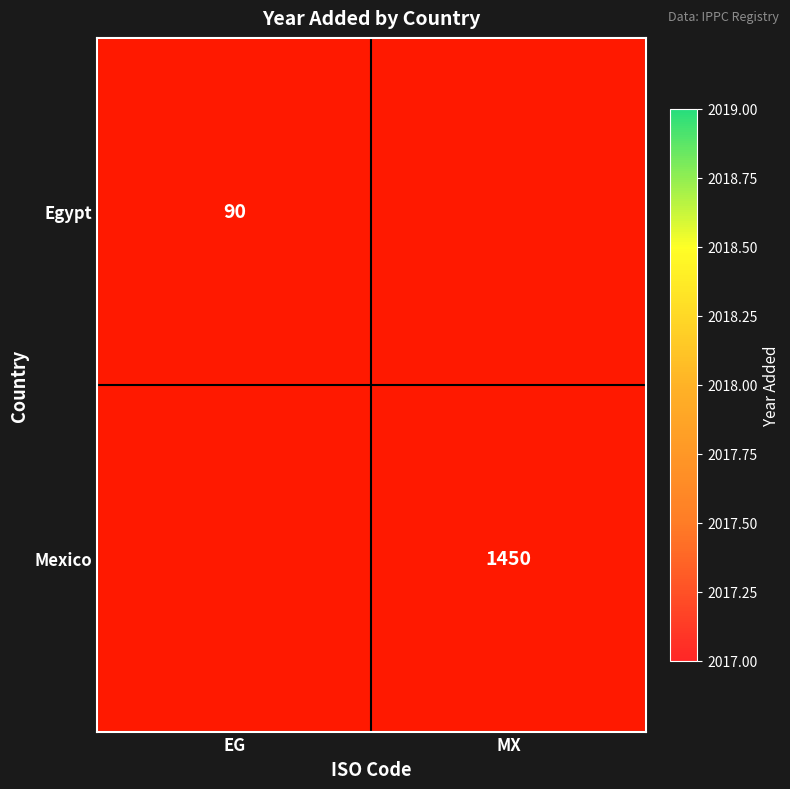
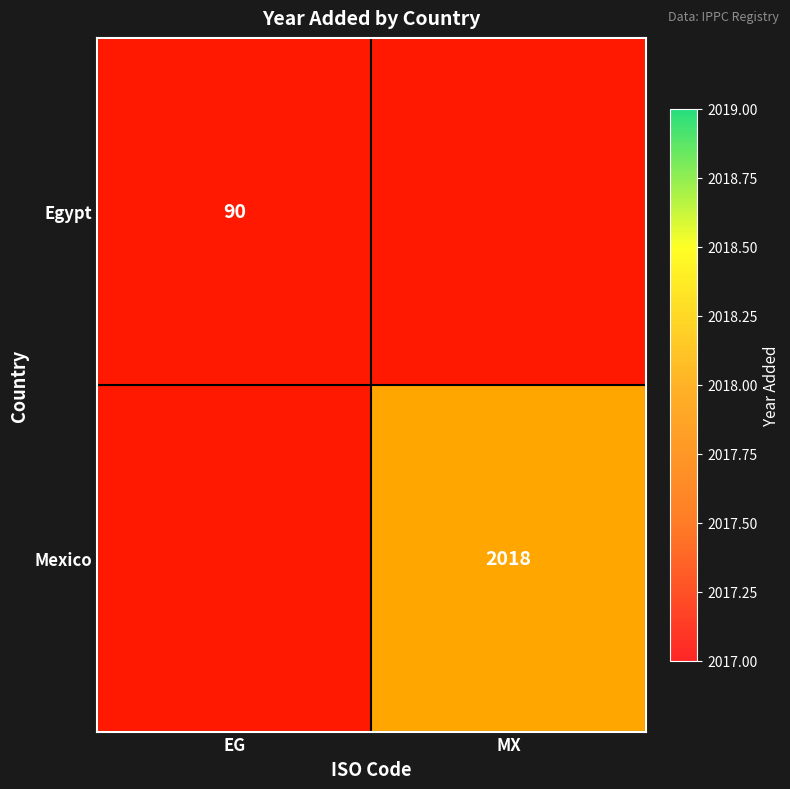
Mexico, MX: 1450 -> 2018
